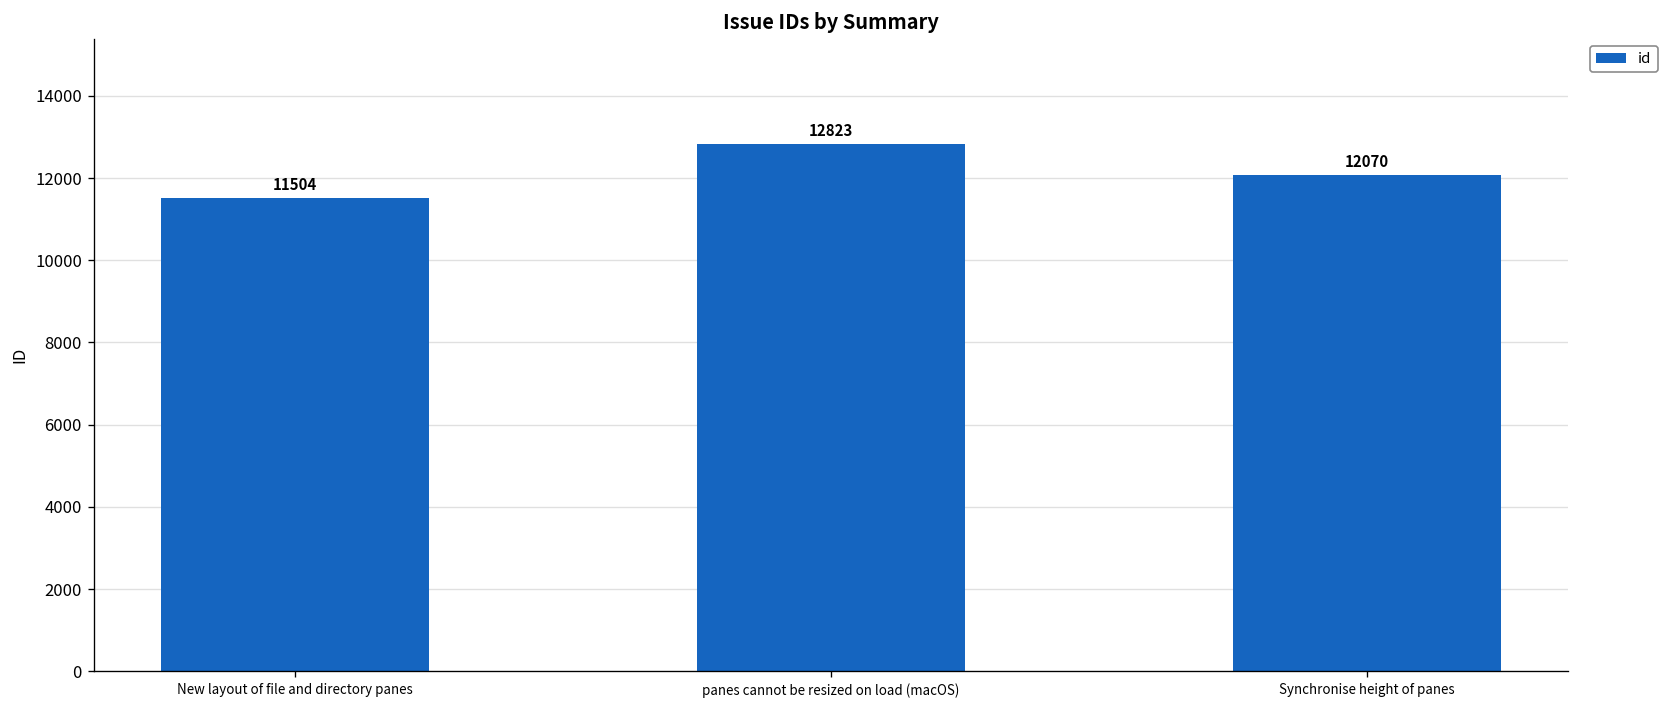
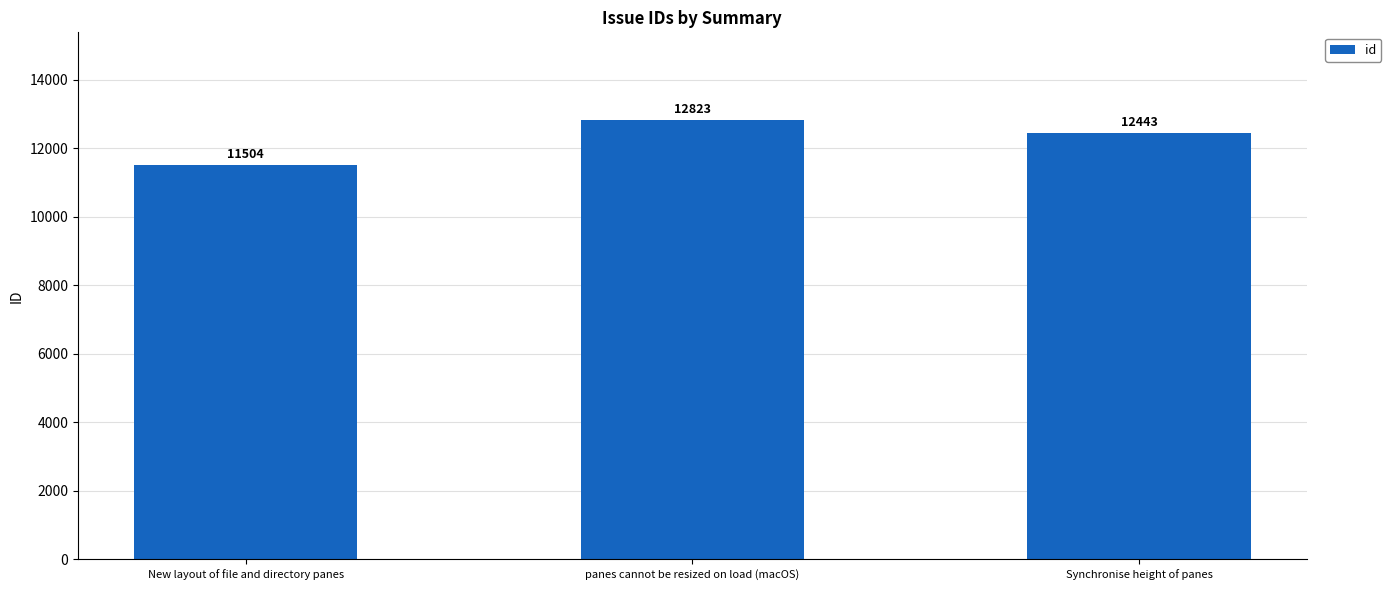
Synchronise height of panes: 12070 -> 12443
